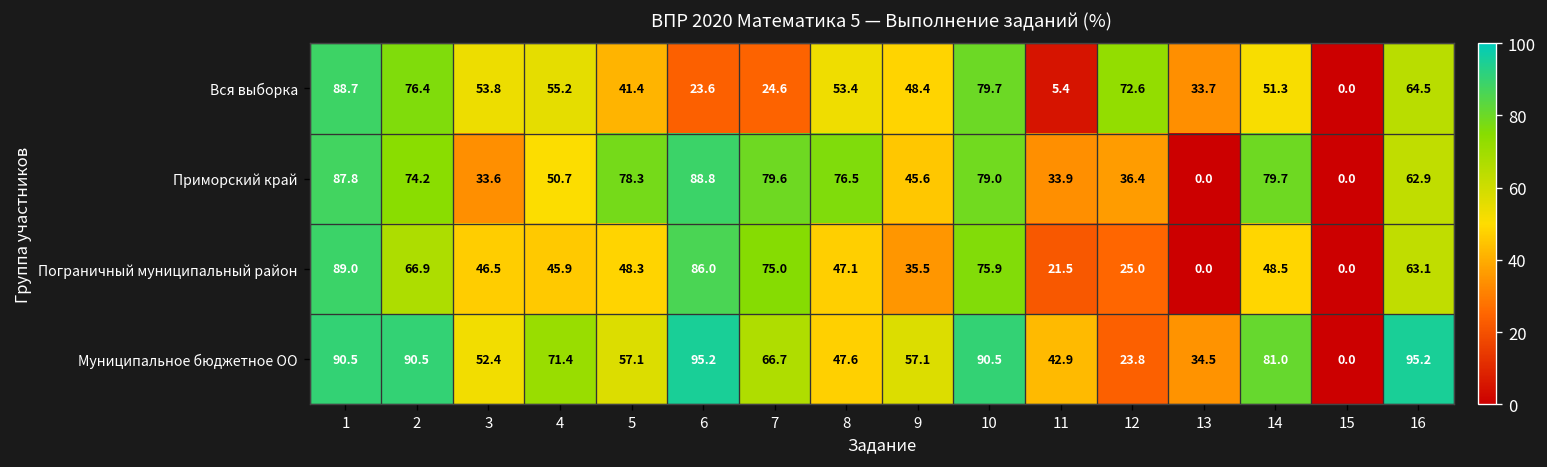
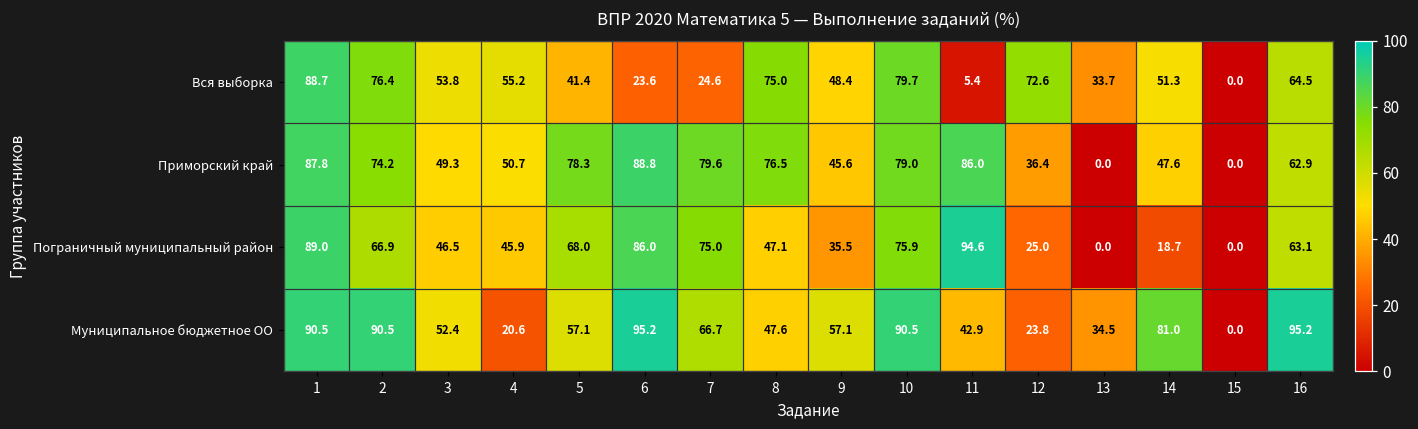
Вся выборка, 8: 53.4 -> 75.0
Приморский край, 3: 33.6 -> 49.3
Приморский край, 11: 33.9 -> 86.0
Приморский край, 14: 79.7 -> 47.6
Пограничный муниципальный район, 5: 48.3 -> 68.0
Пограничный муниципальный район, 11: 21.5 -> 94.6
Пограничный муниципальный район, 14: 48.5 -> 18.7
Муниципальное бюджетное ОО, 4: 71.4 -> 20.6
